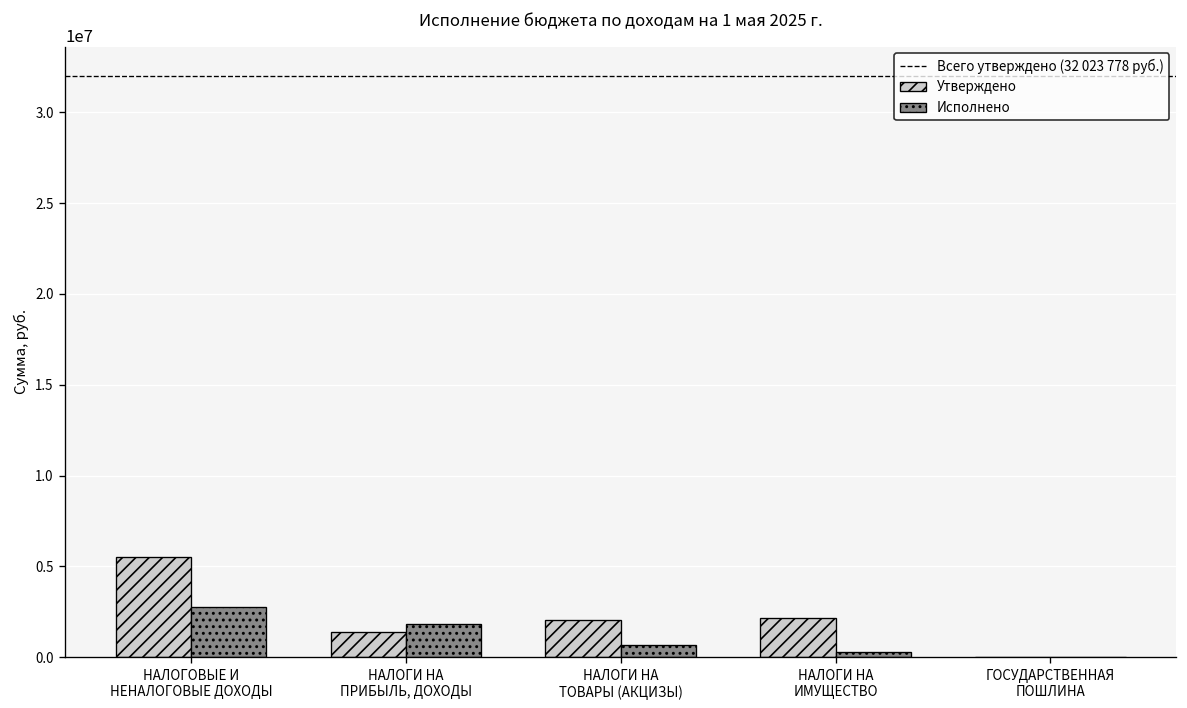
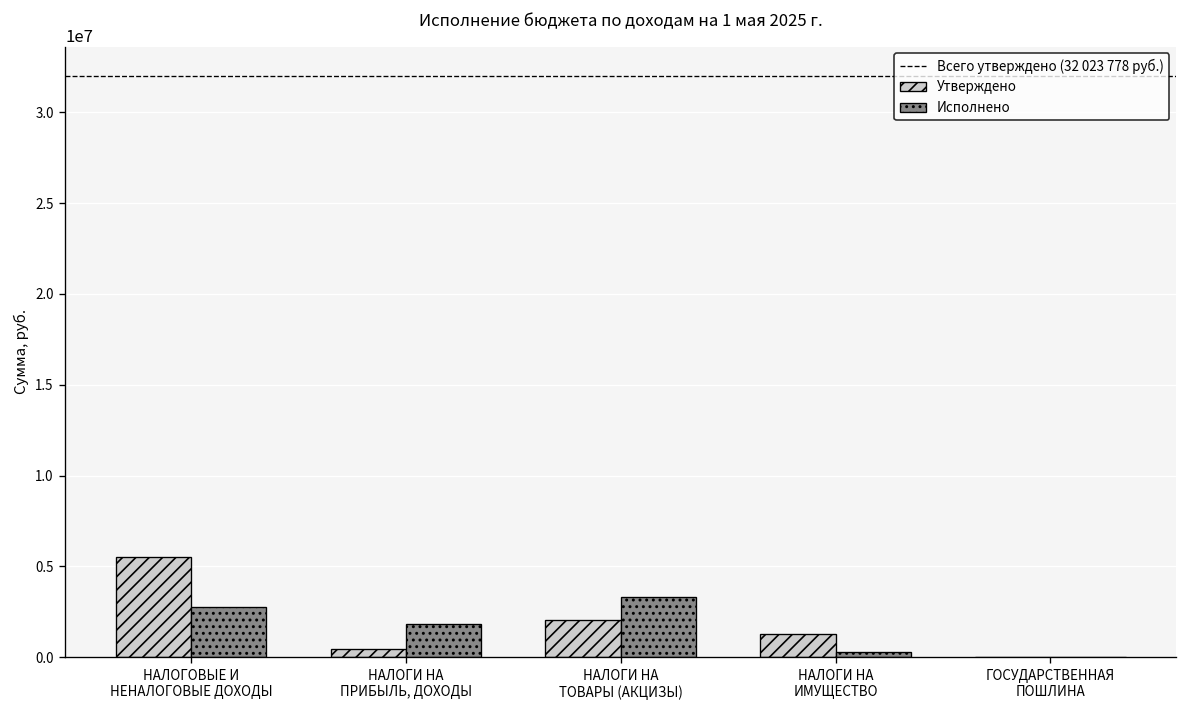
Утверждено, НАЛОГИ НА ПРИБЫЛЬ, ДОХОДЫ: 1400000 -> 500000
Исполнено, НАЛОГИ НА ТОВАРЫ (АКЦИЗЫ): 700000 -> 3300000
Утверждено, НАЛОГИ НА ИМУЩЕСТВО: 2200000 -> 1300000
